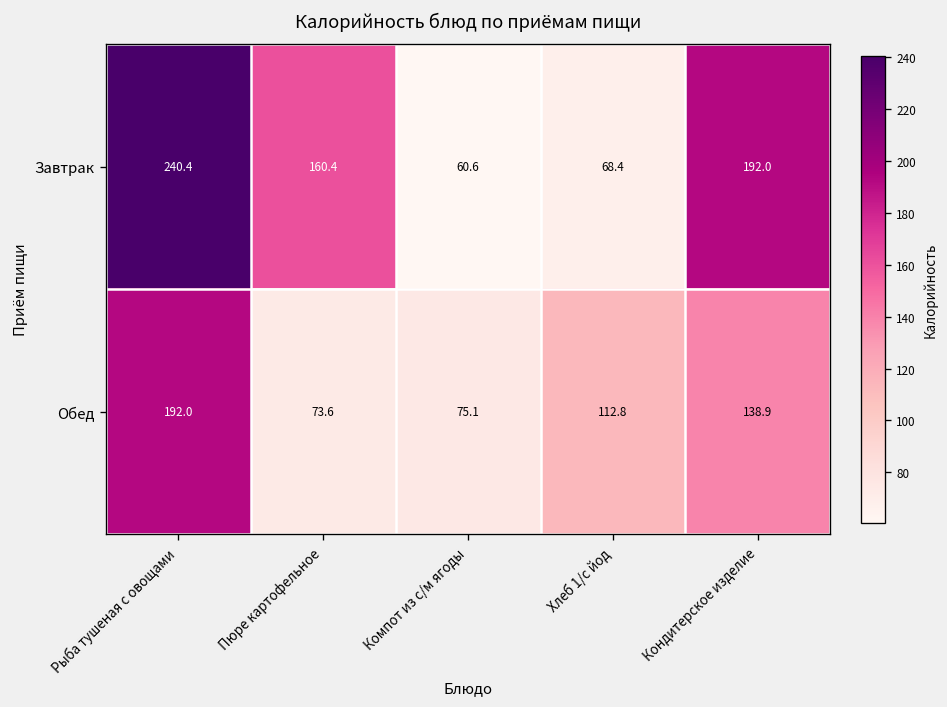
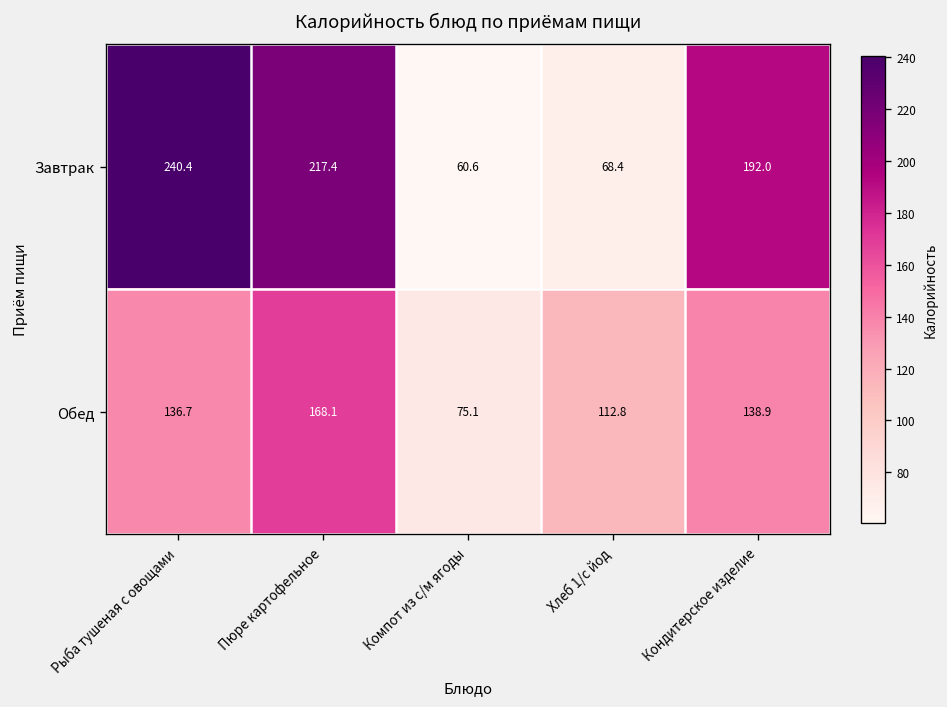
Завтрак, Пюре картофельное: 160.4 -> 217.4
Обед, Рыба тушеная с овощами: 192.0 -> 136.7
Обед, Пюре картофельное: 73.6 -> 168.1
